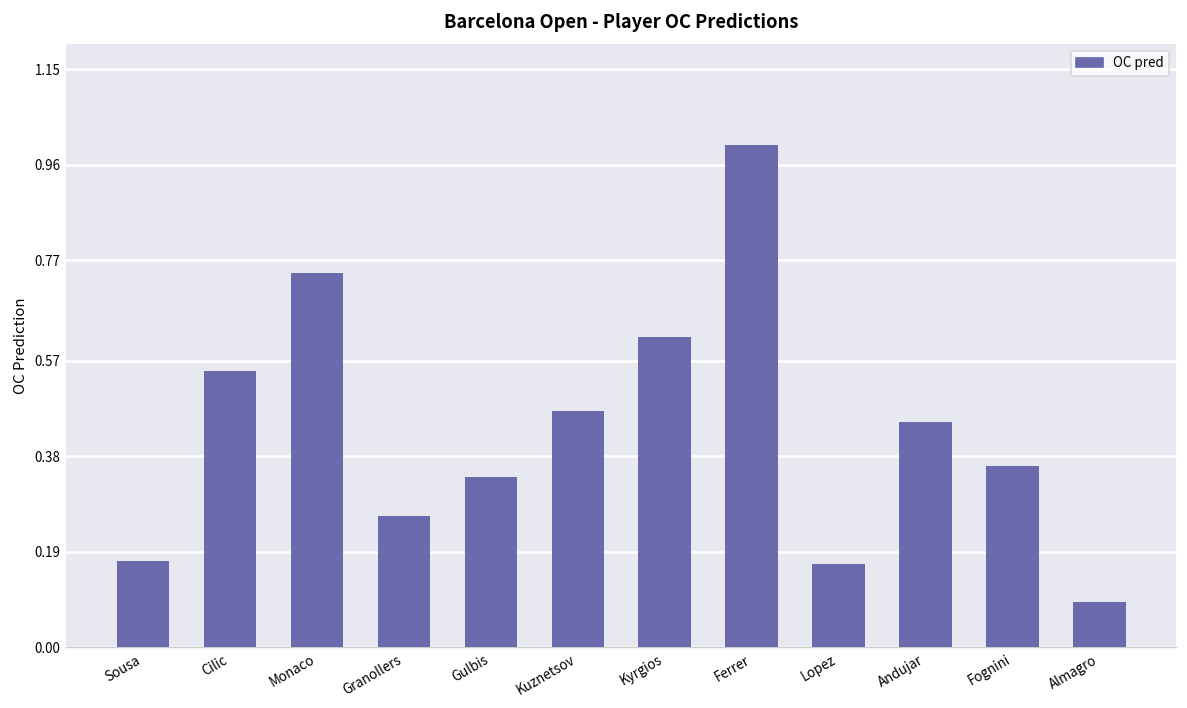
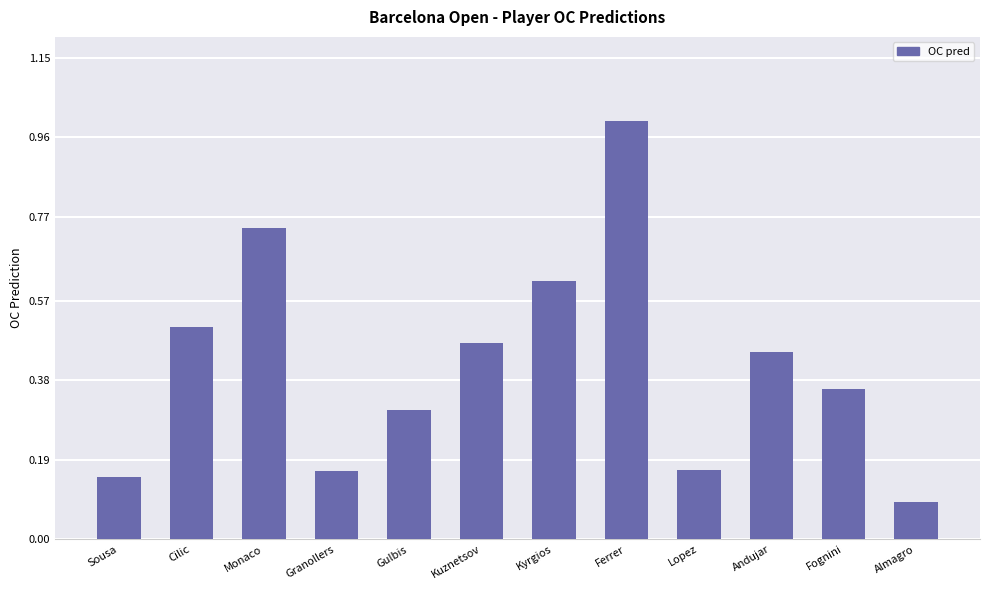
Sousa: 0.17 -> 0.15
Cilic: 0.55 -> 0.51
Granollers: 0.26 -> 0.16
Gulbis: 0.34 -> 0.31
